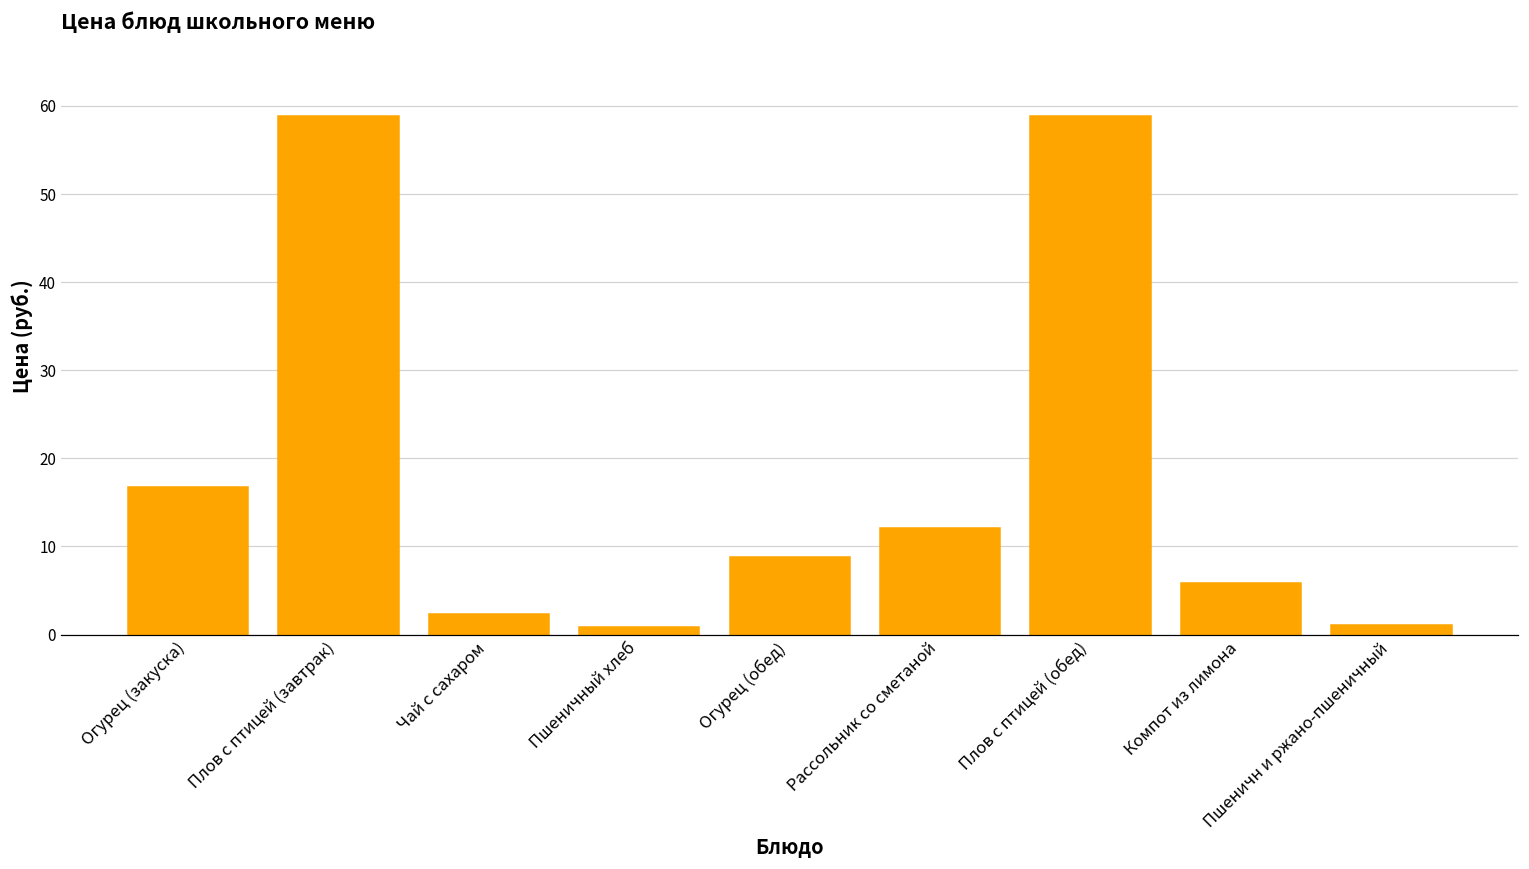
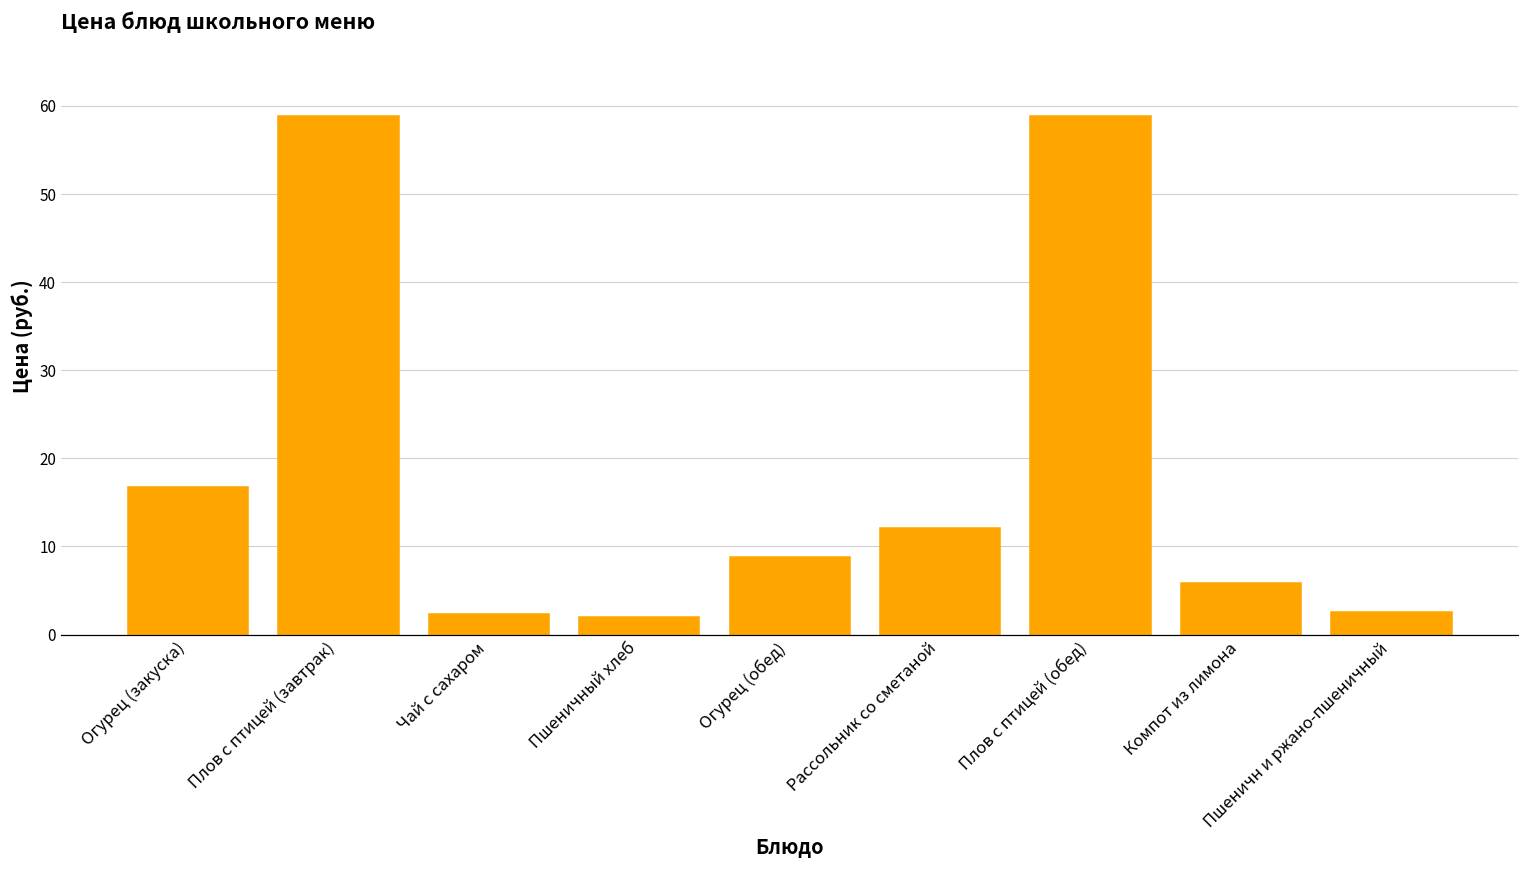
Пшеничный хлеб: 1 -> 2
Пшеничн и ржано-пшеничный: 1 -> 3
